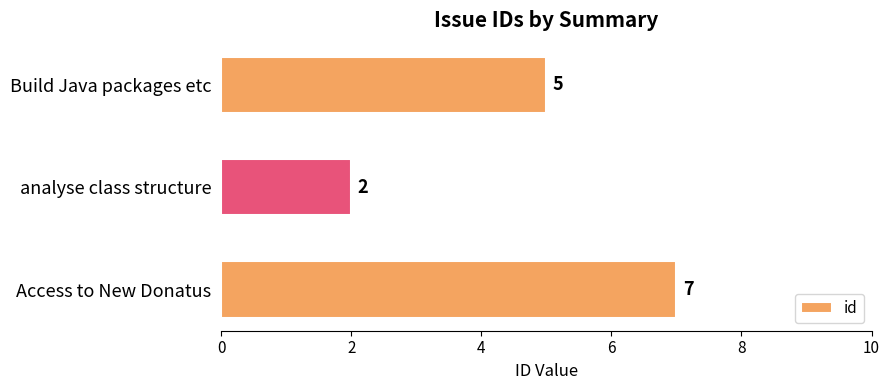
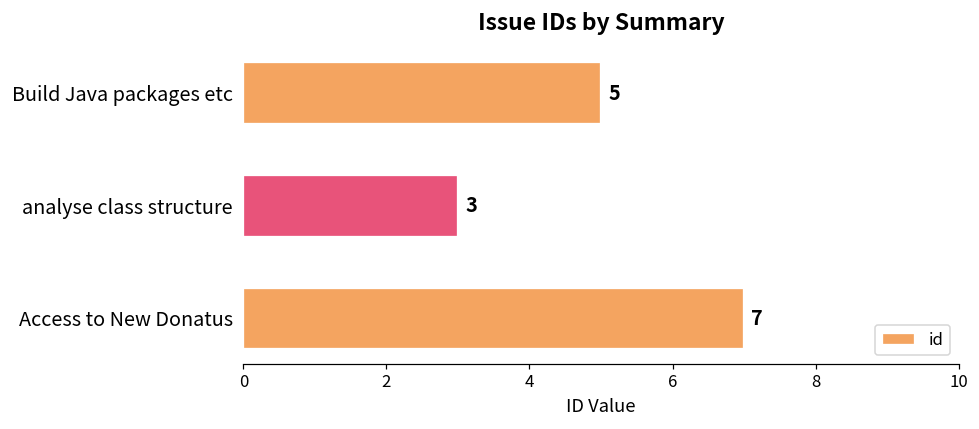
analyse class structure: 2 -> 3
